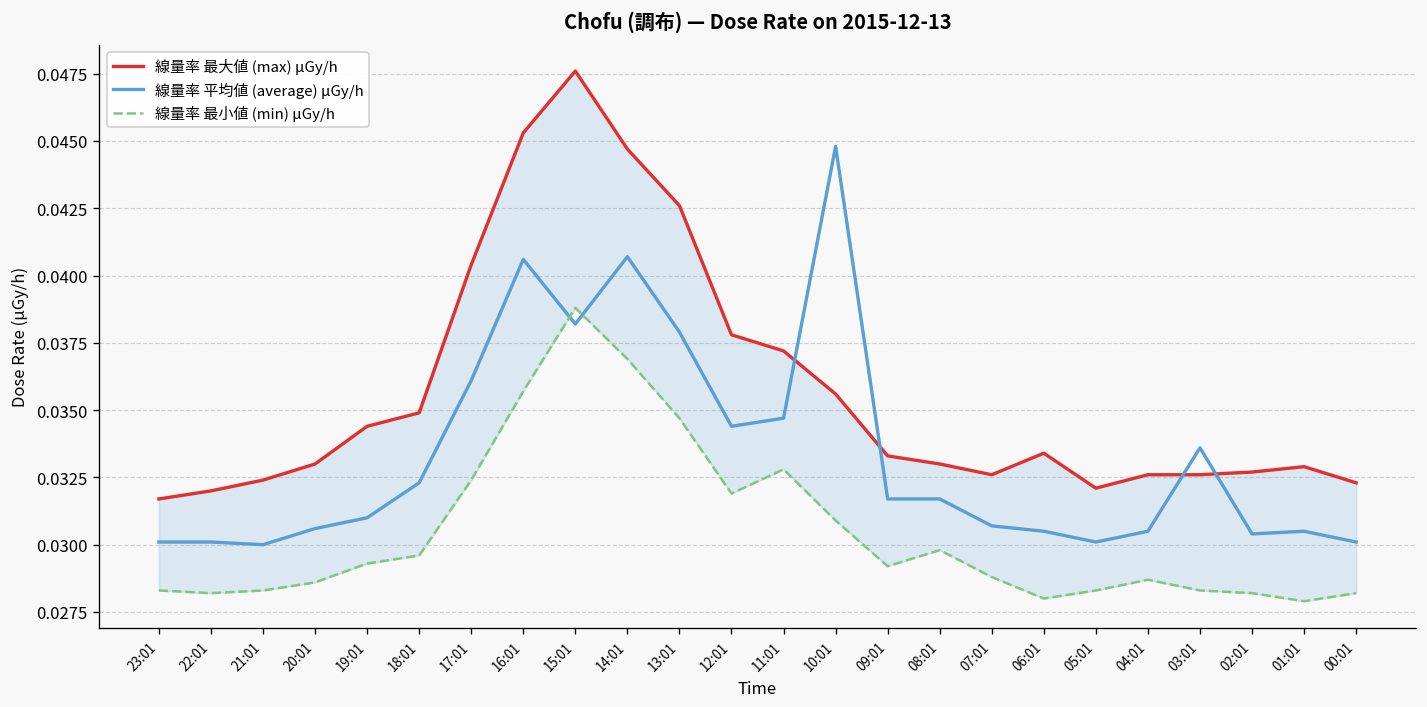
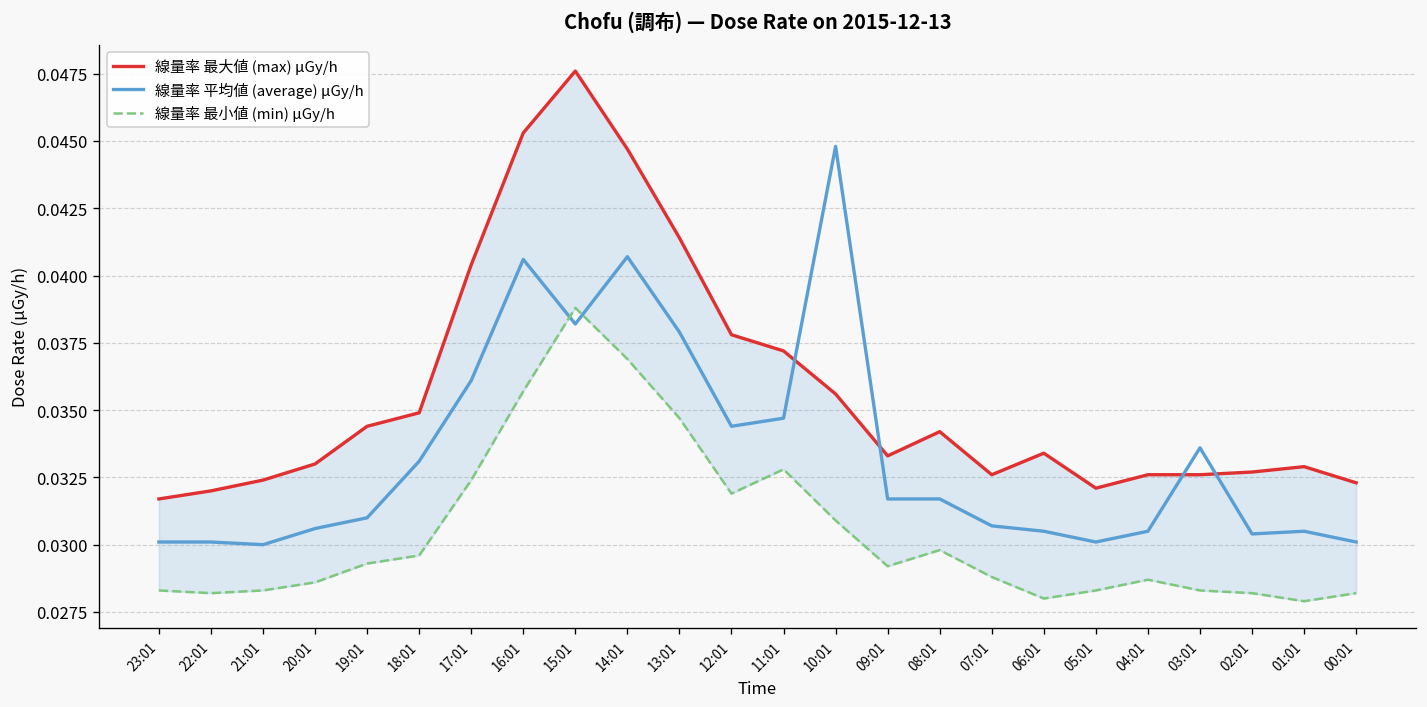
線量率 平均値 (average) μGy/h, 18:01: 0.0323 -> 0.0331
線量率 最大値 (max) μGy/h, 13:01: 0.0426 -> 0.0414
線量率 最大値 (max) μGy/h, 08:01: 0.0330 -> 0.0342
